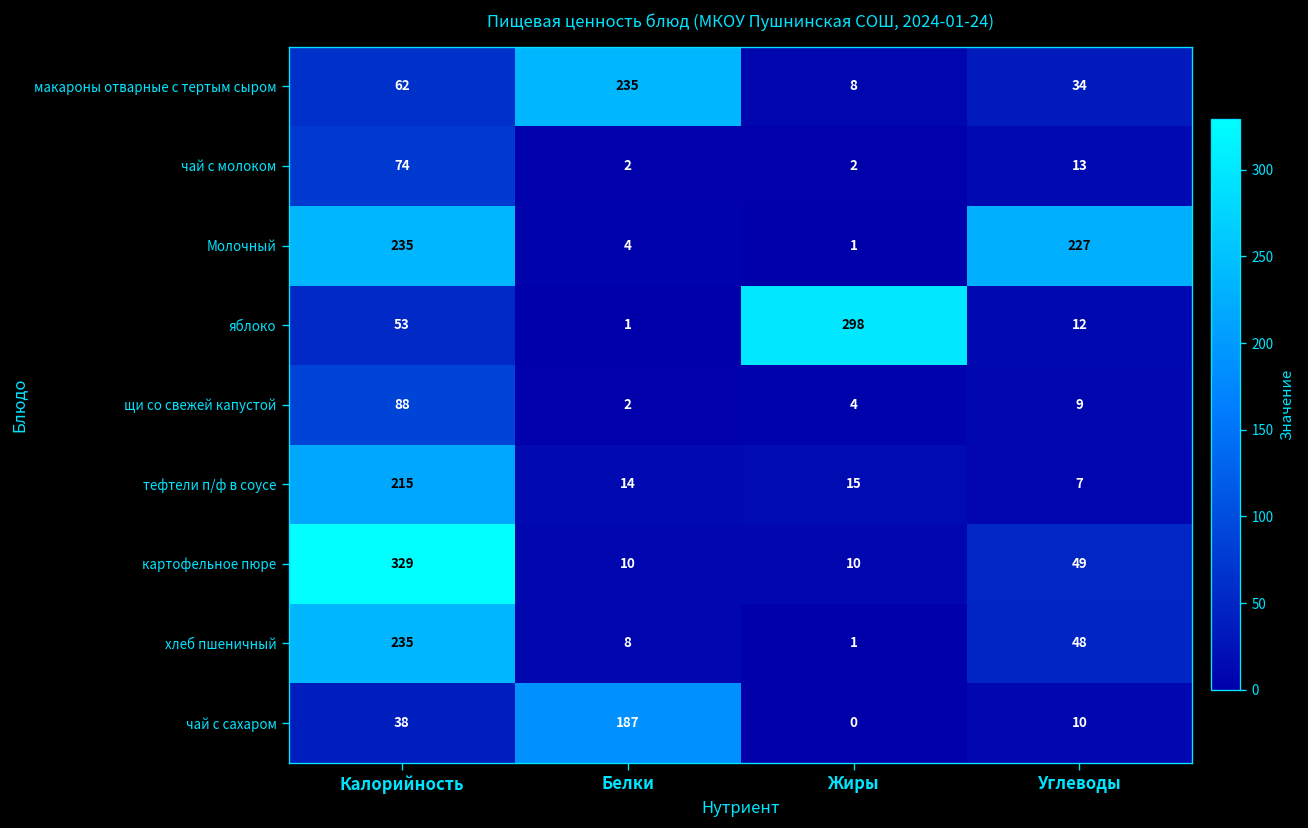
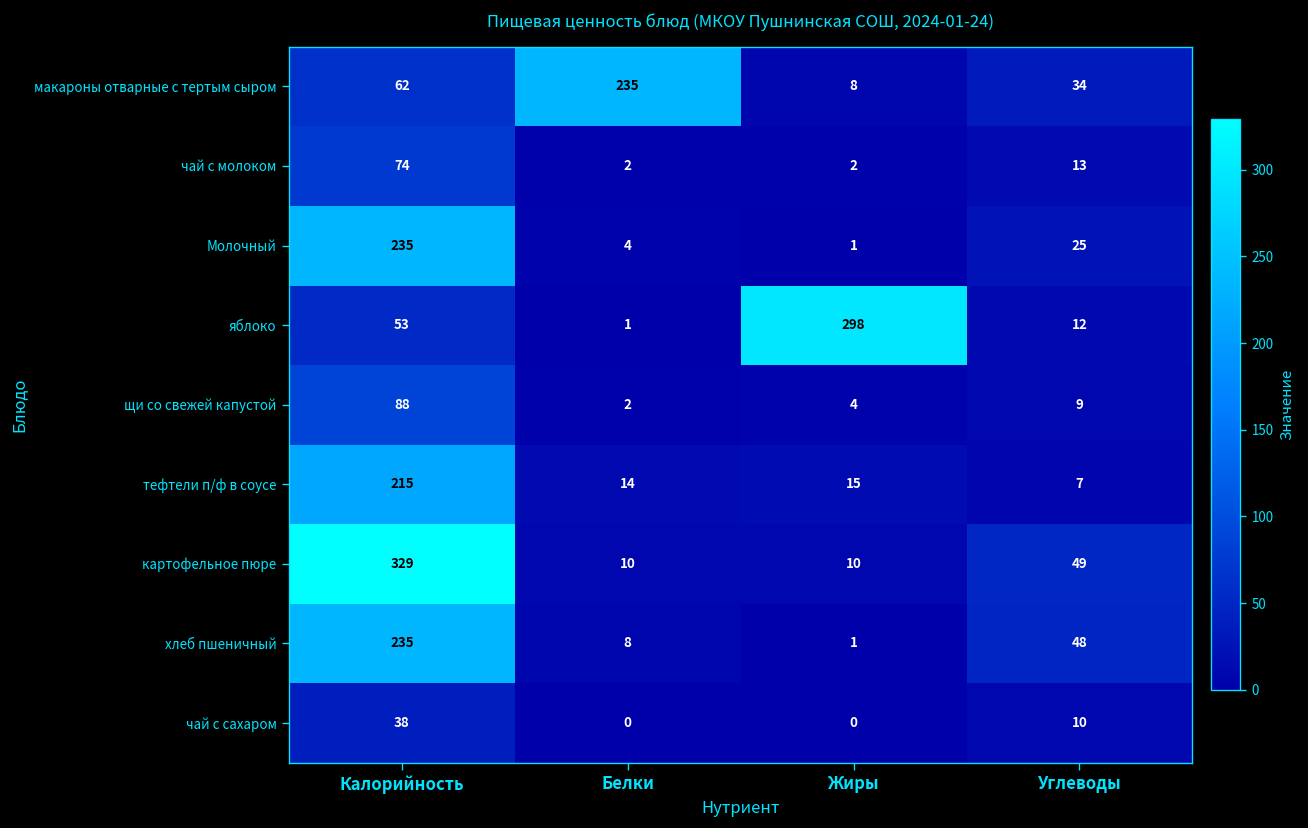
Молочный, Углеводы: 227 -> 25
чай с сахаром, Белки: 187 -> 0
